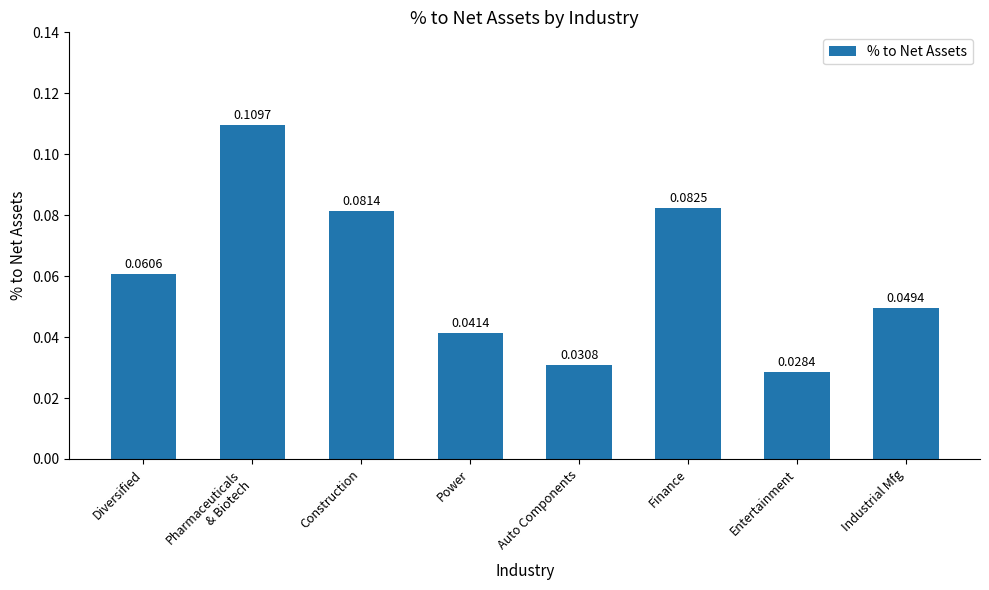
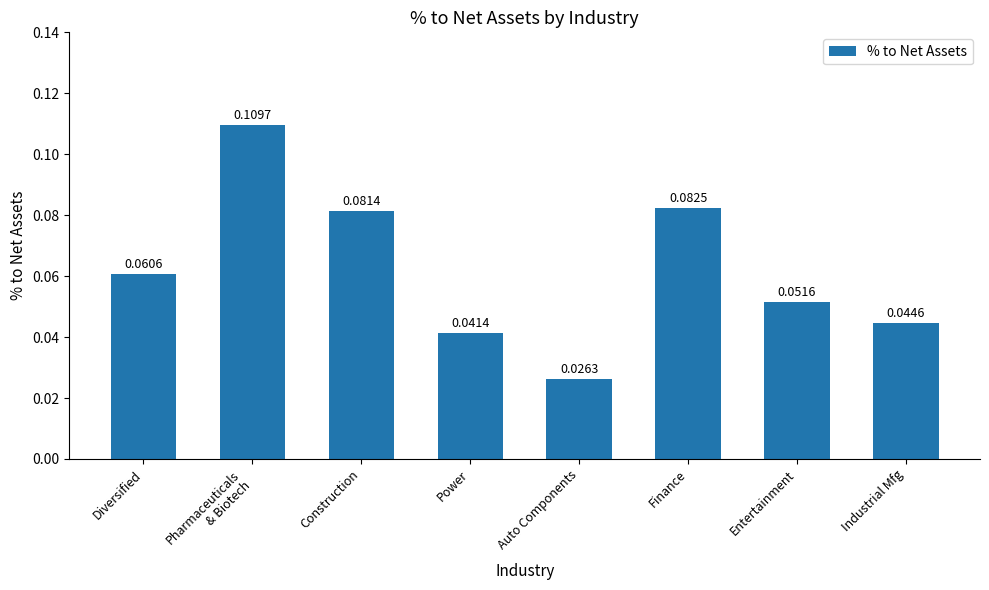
Auto Components: 0.0308 -> 0.0263
Entertainment: 0.0284 -> 0.0516
Industrial Mfg: 0.0494 -> 0.0446
